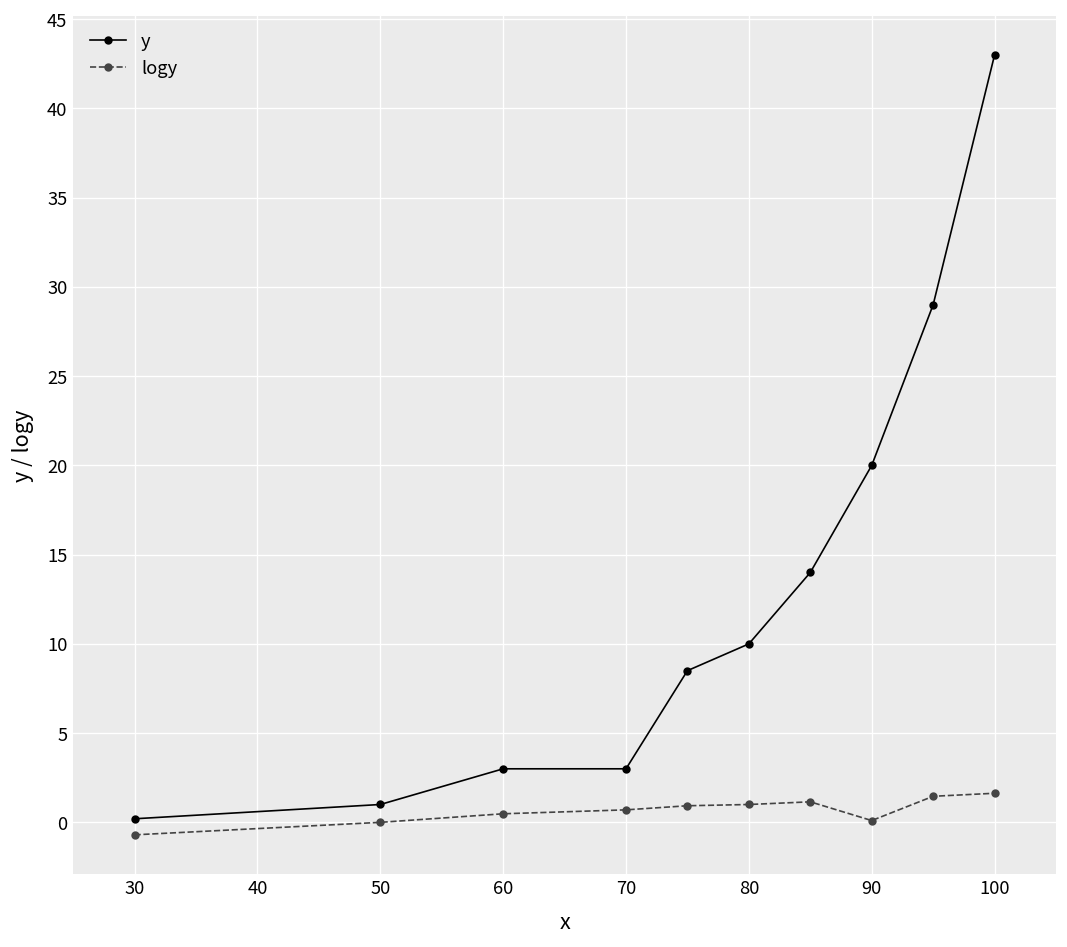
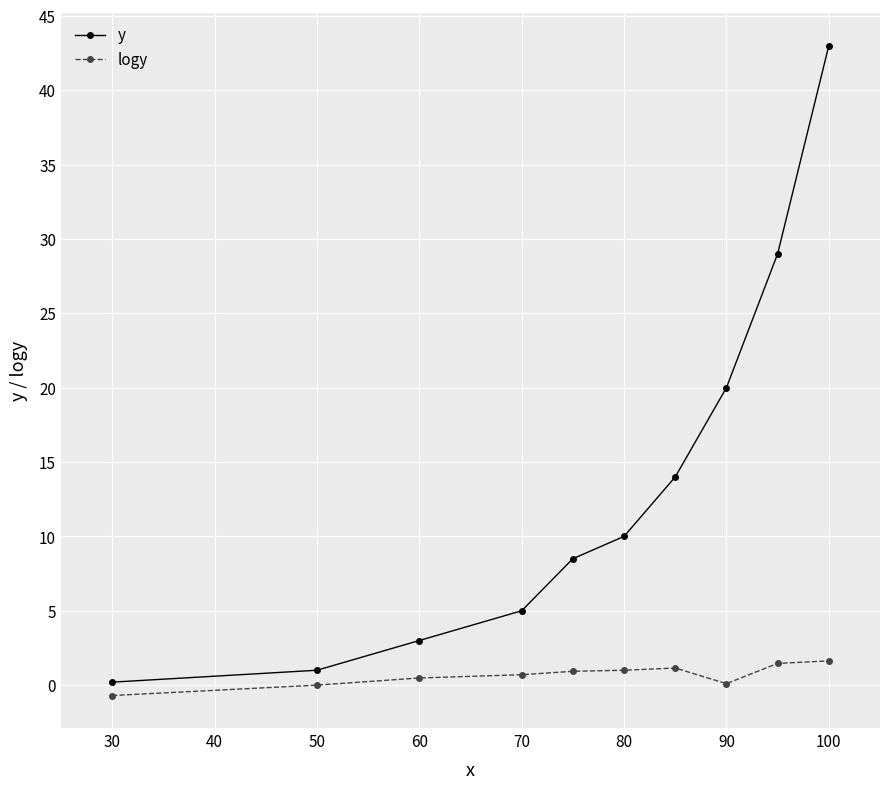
y, 70: 3 -> 5
